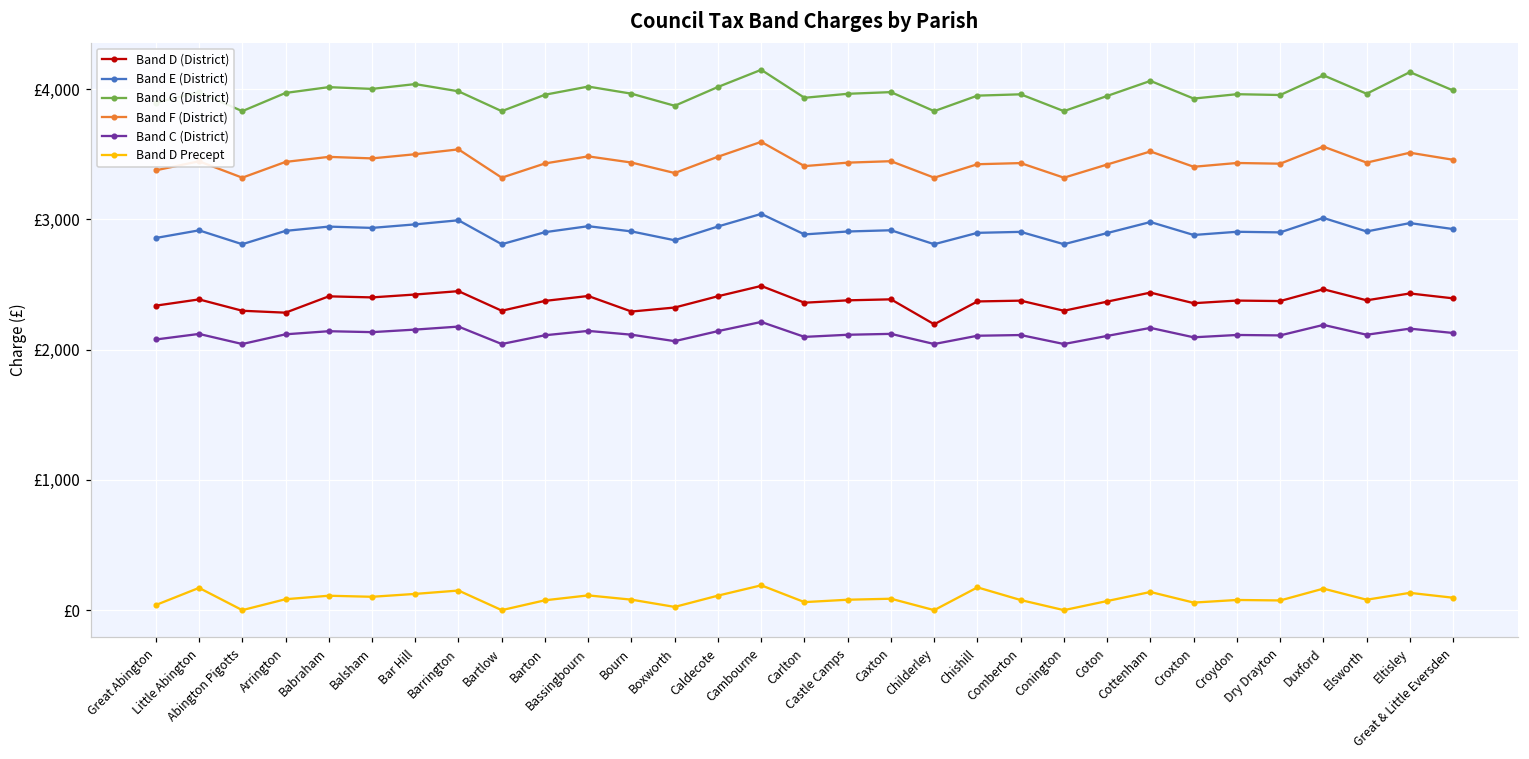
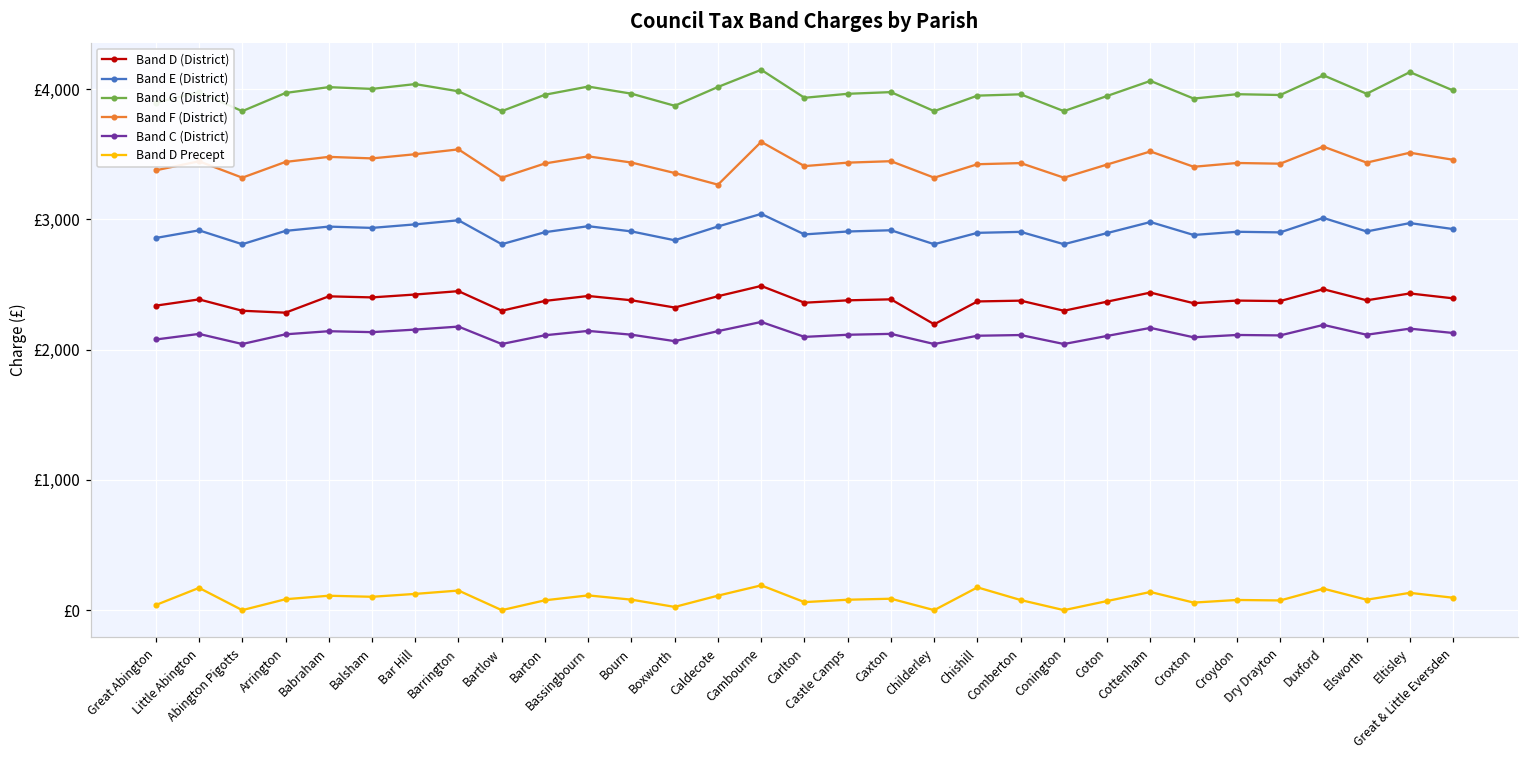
Band D (District), Bourn: £2,290 -> £2,380
Band F (District), Caldecote: £3,480 -> £3,270
